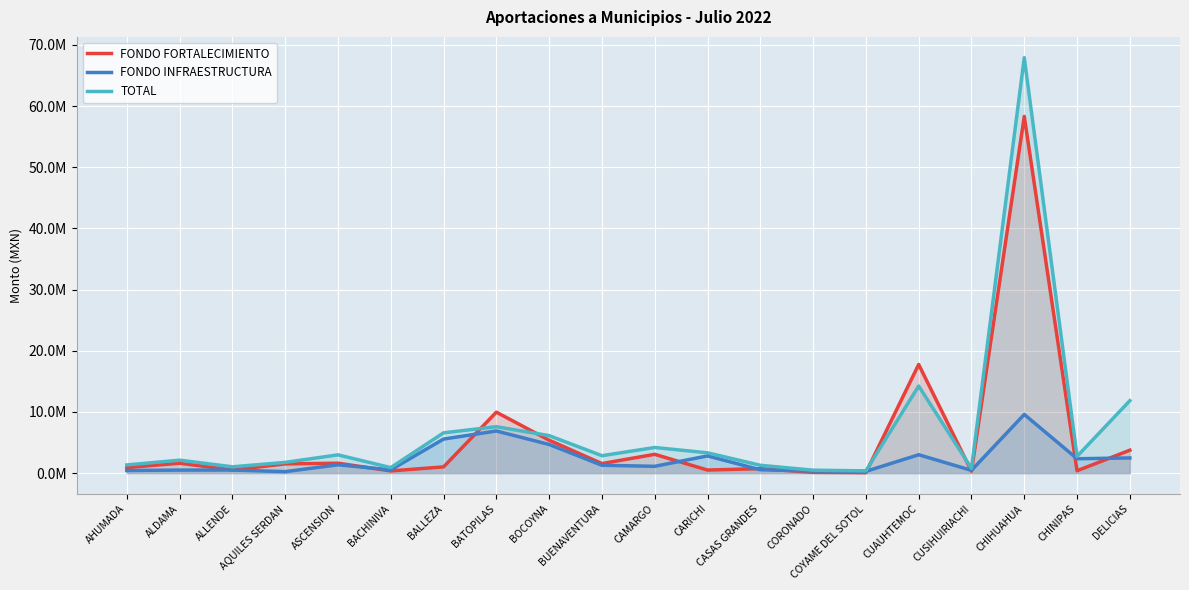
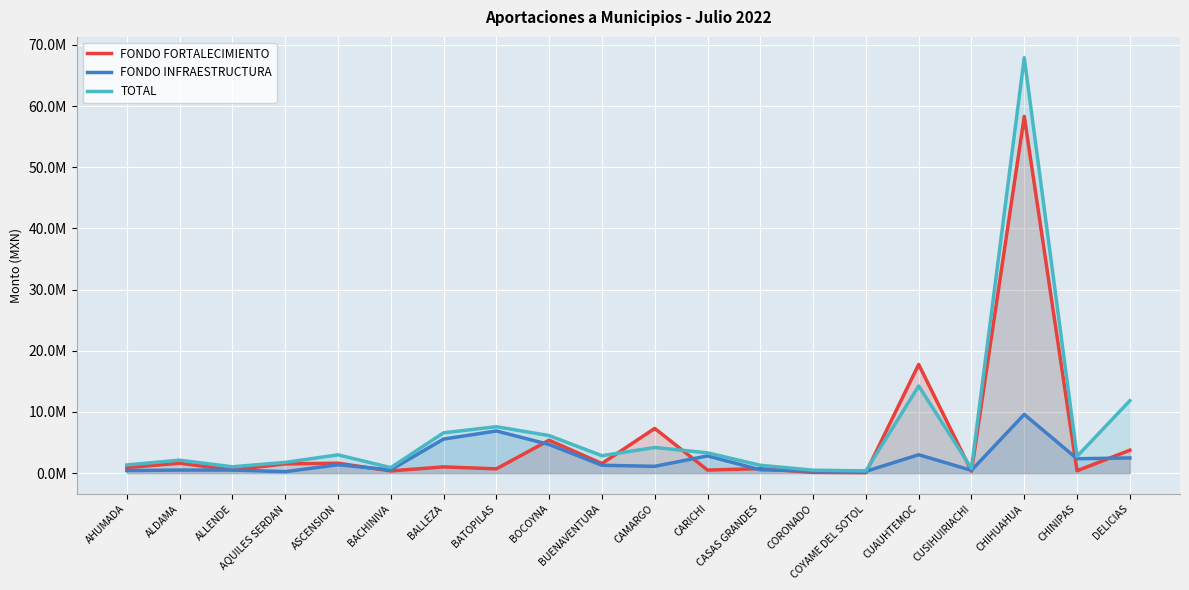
FONDO FORTALECIMIENTO, BATOPILAS: 10000000 -> 1000000
FONDO FORTALECIMIENTO, CAMARGO: 3000000 -> 7000000
